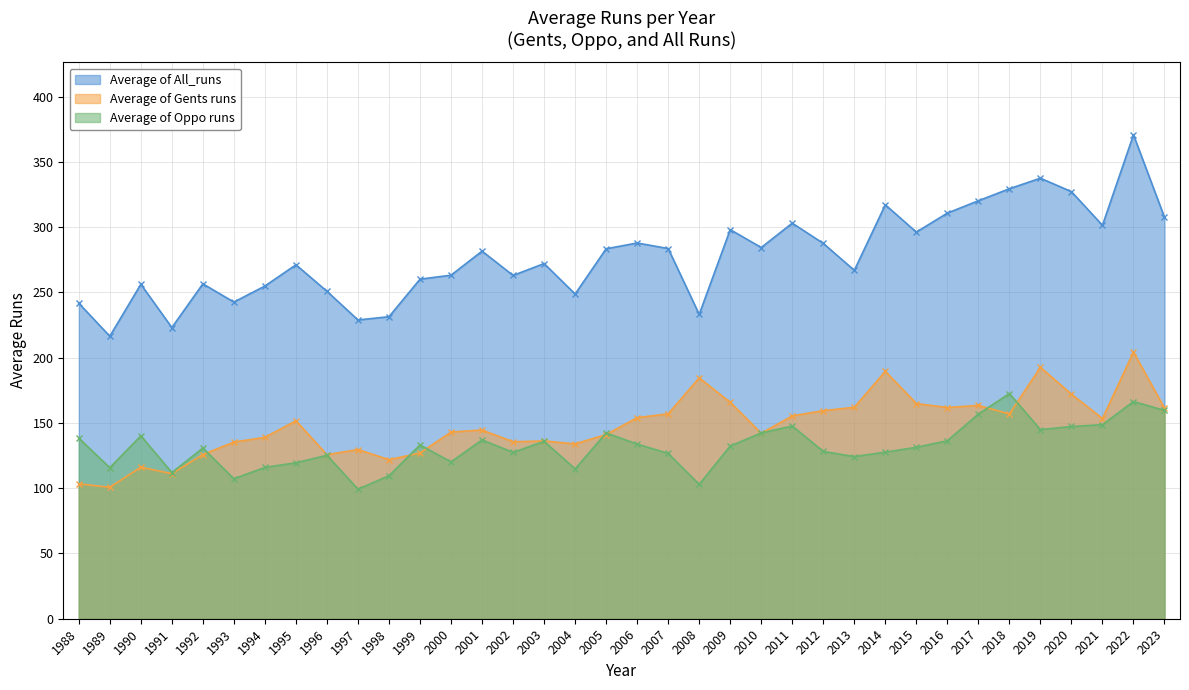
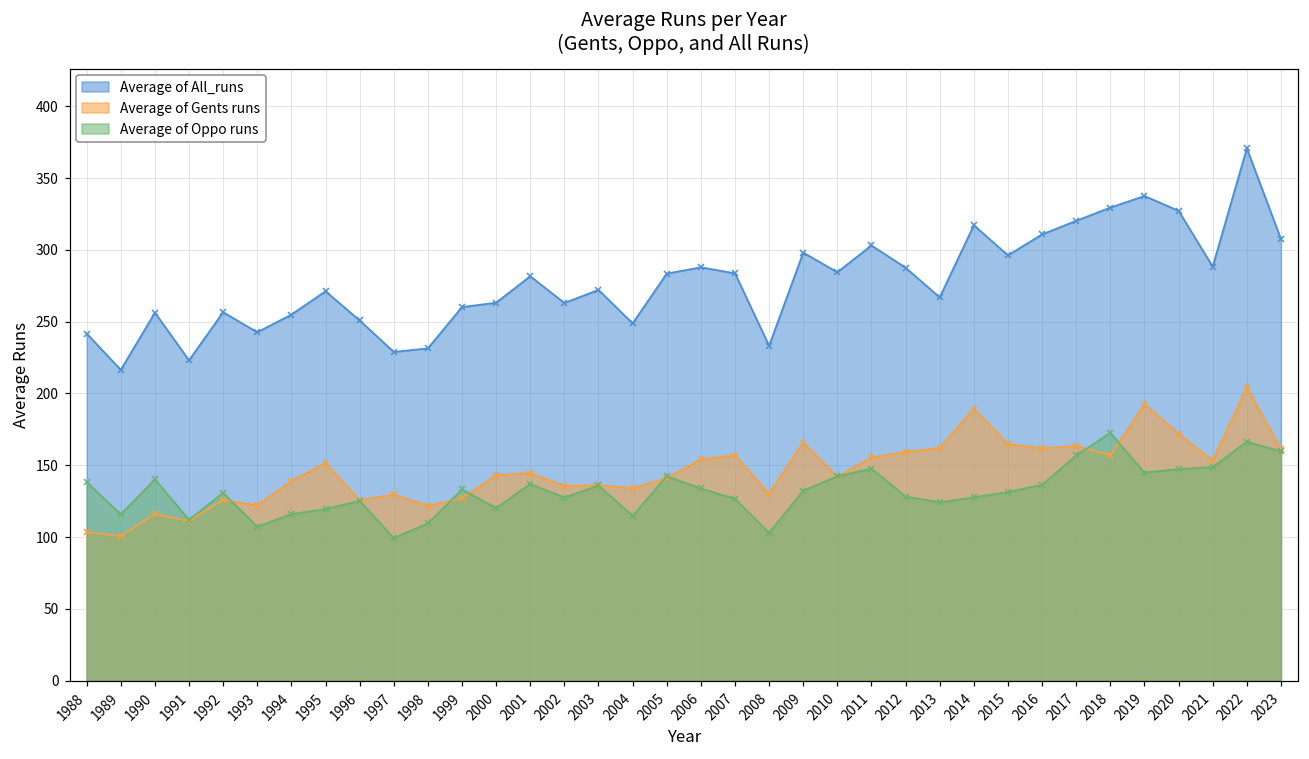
Average of Gents runs, 1993: 135 -> 122
Average of Gents runs, 2008: 185 -> 130
Average of All_runs, 2021: 301 -> 288
